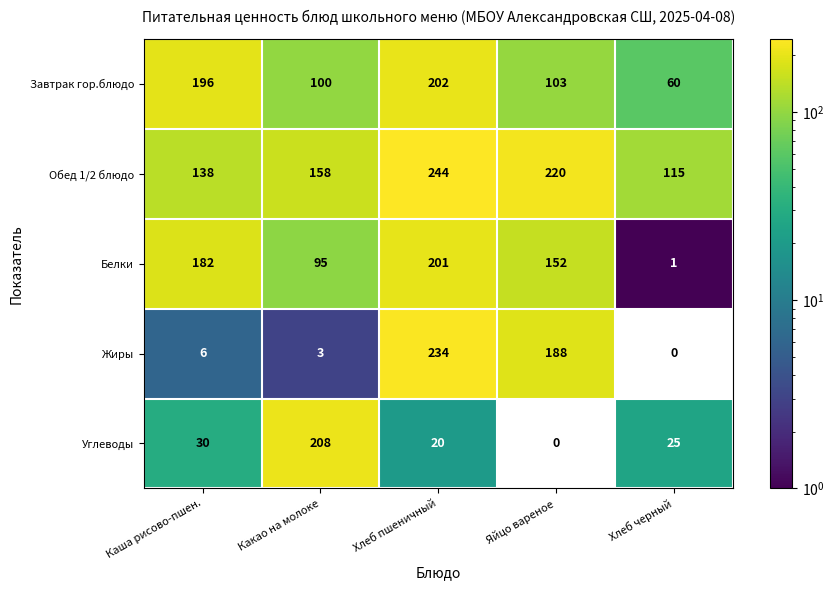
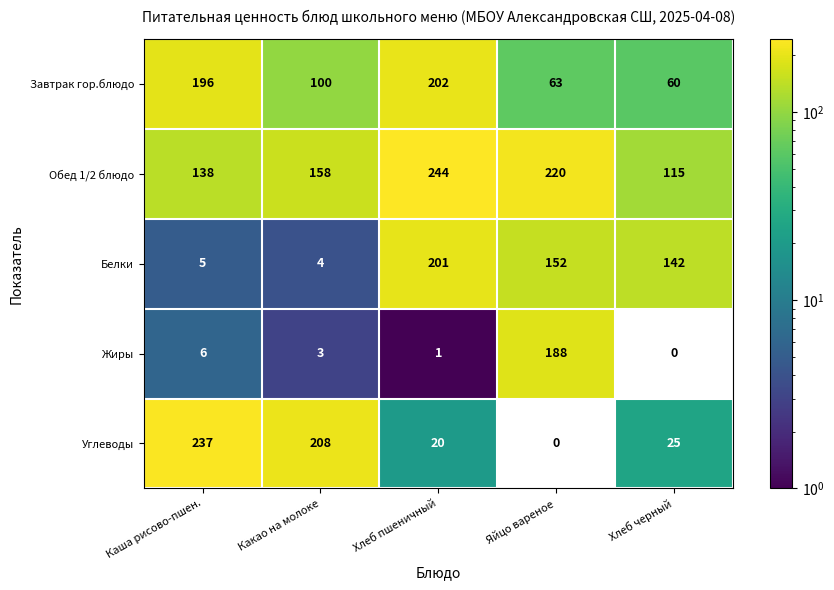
Завтрак гор.блюдо, Яйцо вареное: 103 -> 63
Белки, Каша рисово-пшен.: 182 -> 5
Белки, Какао на молоке: 95 -> 4
Белки, Хлеб черный: 1 -> 142
Жиры, Хлеб пшеничный: 234 -> 1
Углеводы, Каша рисово-пшен.: 30 -> 237
